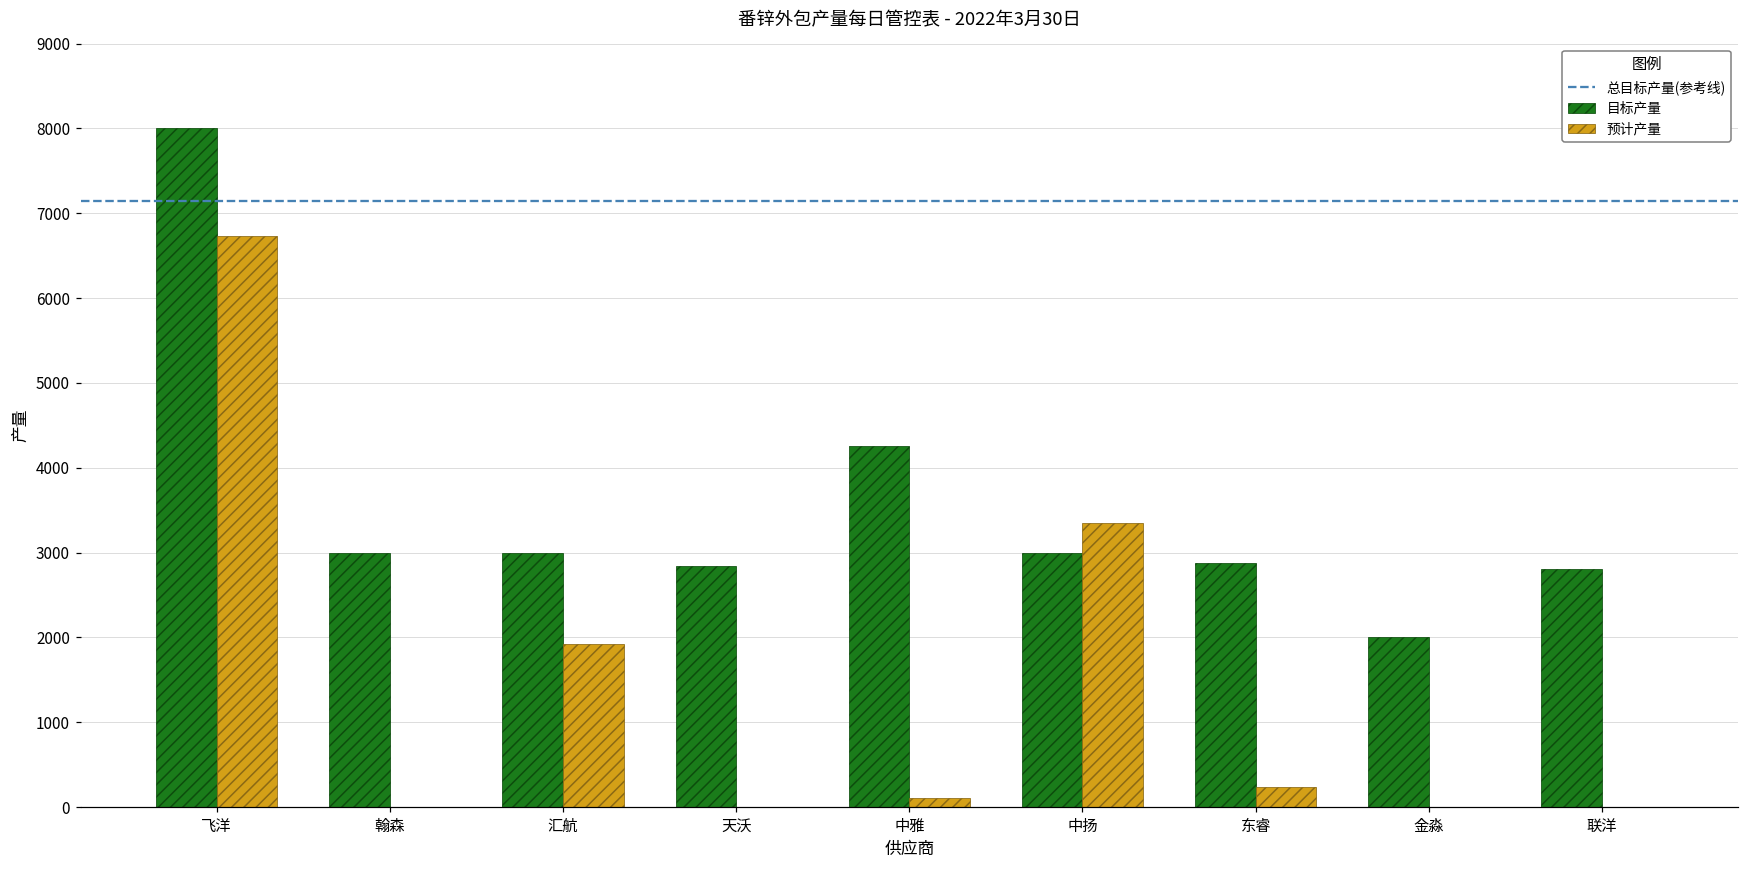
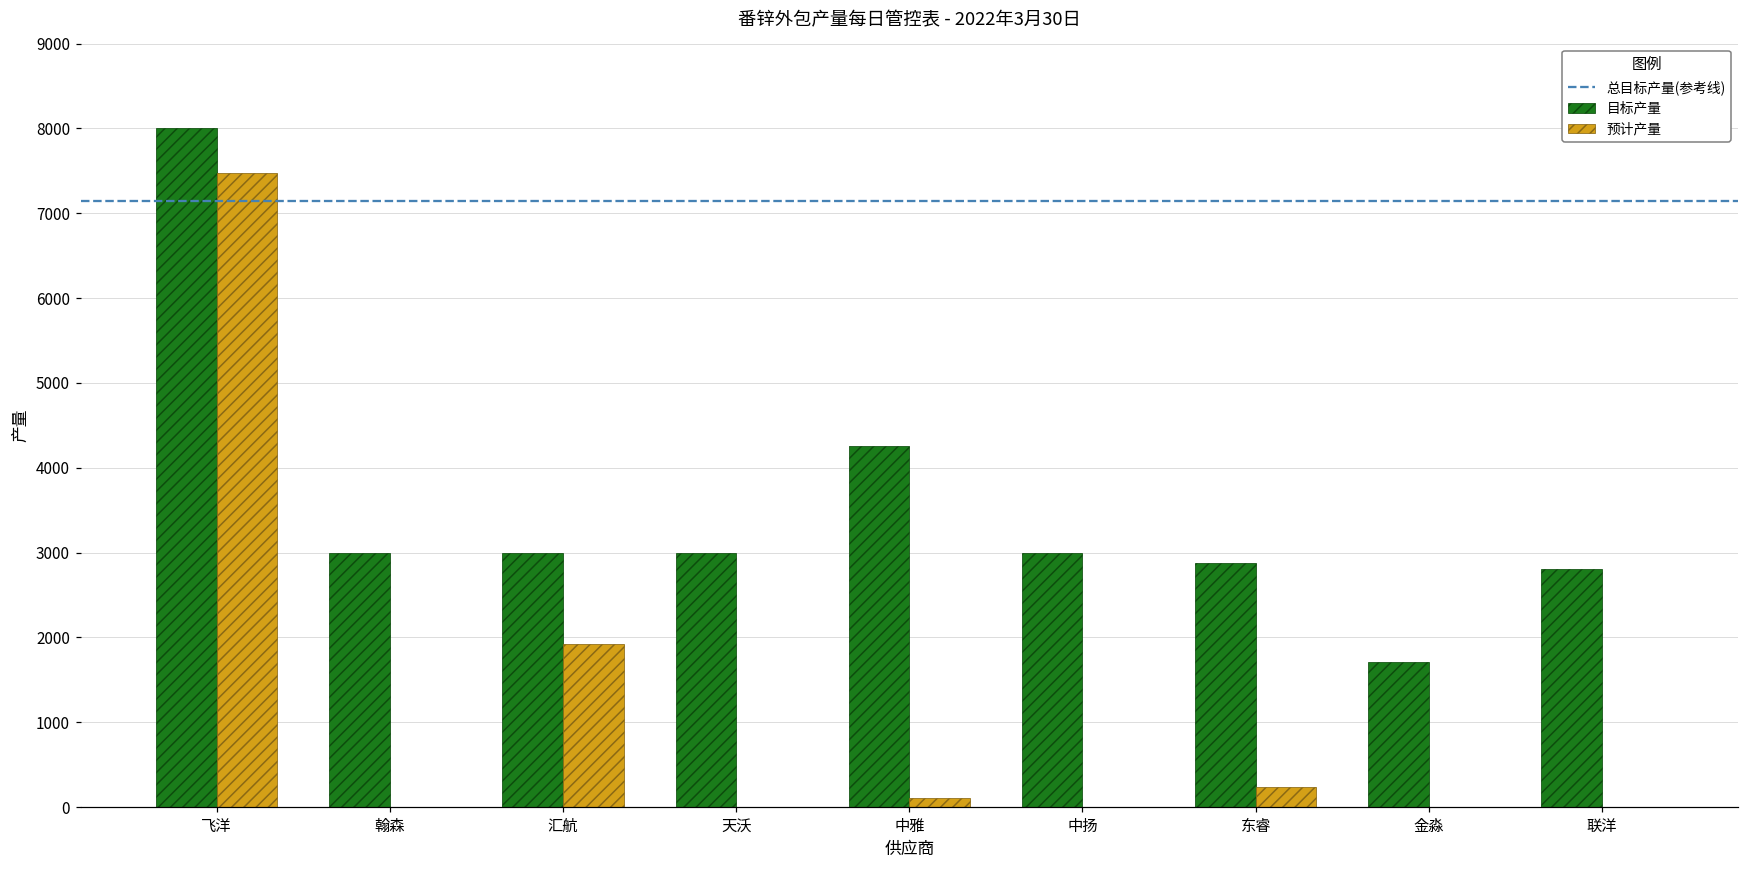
预计产量, 飞洋: 6700 -> 7500
目标产量, 天沃: 2800 -> 3000
预计产量, 中扬: 3400 -> 0
目标产量, 金淼: 2000 -> 1700
